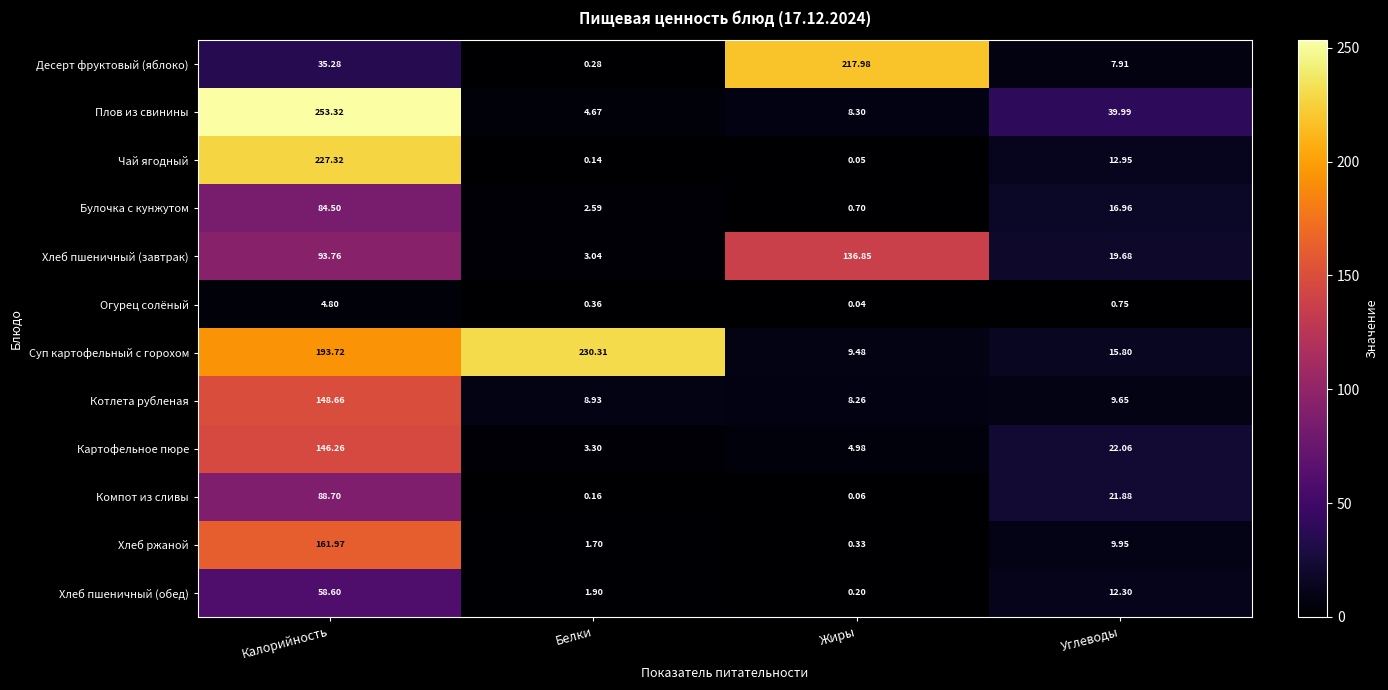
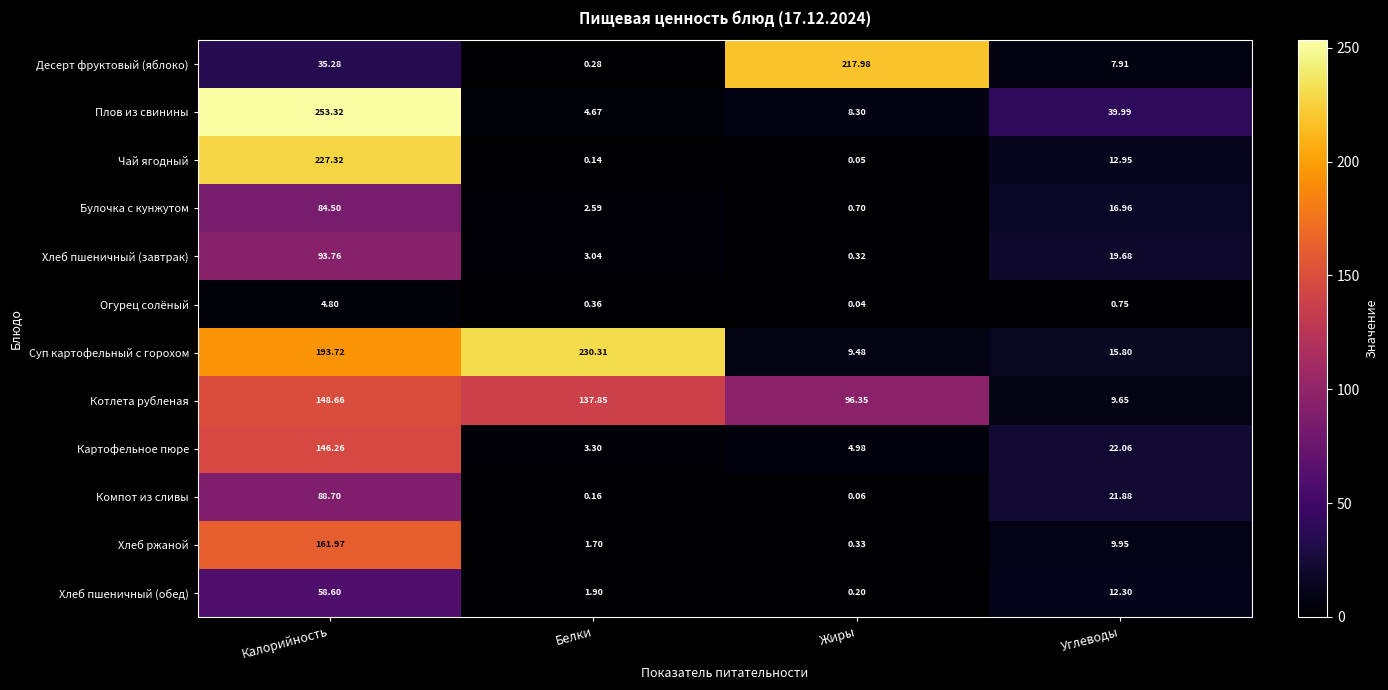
Хлеб пшеничный (завтрак), Жиры: 136.85 -> 0.32
Котлета рубленая, Белки: 8.93 -> 137.85
Котлета рубленая, Жиры: 8.26 -> 96.35
